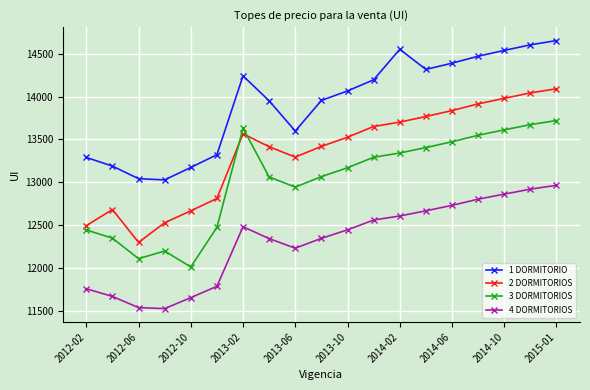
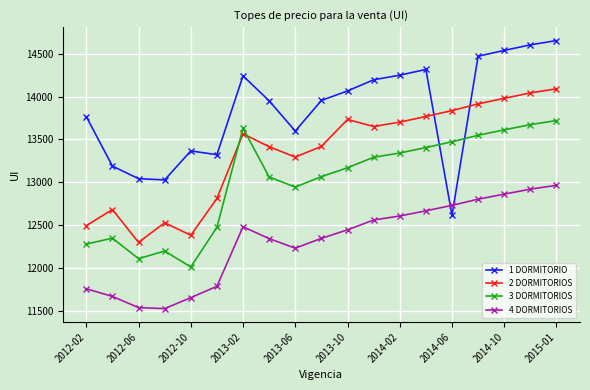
1 DORMITORIO, 2012-02: 13300 -> 13800
3 DORMITORIOS, 2012-02: 12400 -> 12300
1 DORMITORIO, 2012-10: 13200 -> 13400
2 DORMITORIOS, 2012-10: 12700 -> 12400
2 DORMITORIOS, 2013-10: 13500 -> 13700
1 DORMITORIO, 2014-02: 14600 -> 14300
1 DORMITORIO, 2014-06: 14400 -> 12600
